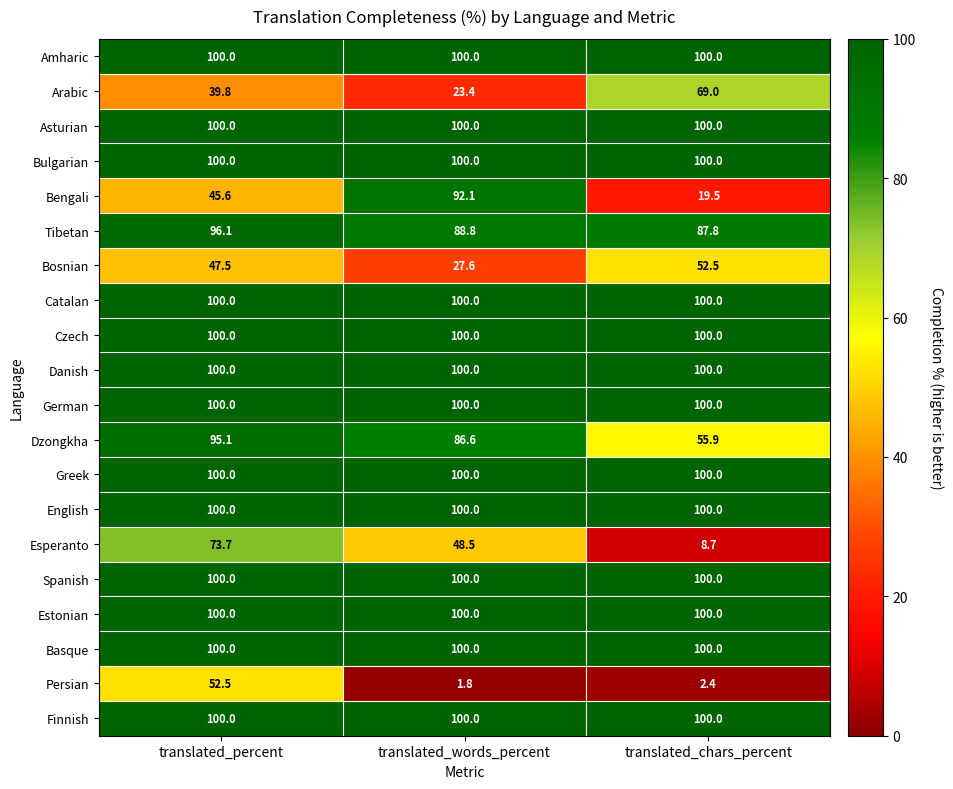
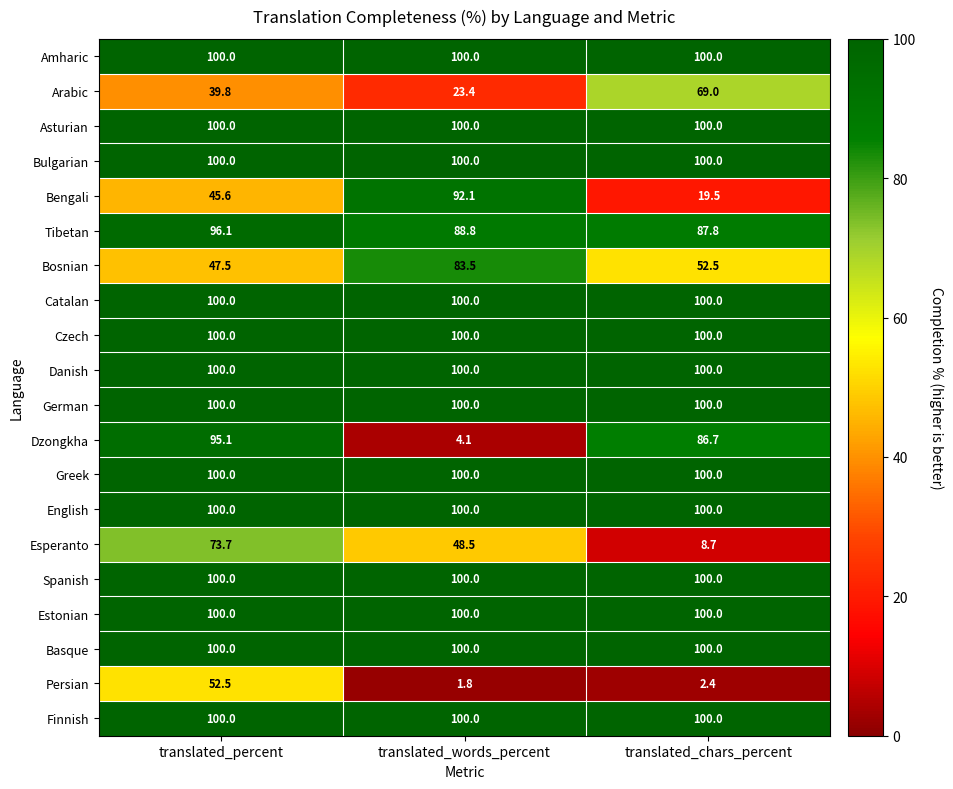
Bosnian, translated_words_percent: 27.6 -> 83.5
Dzongkha, translated_words_percent: 86.6 -> 4.1
Dzongkha, translated_chars_percent: 55.9 -> 86.7
